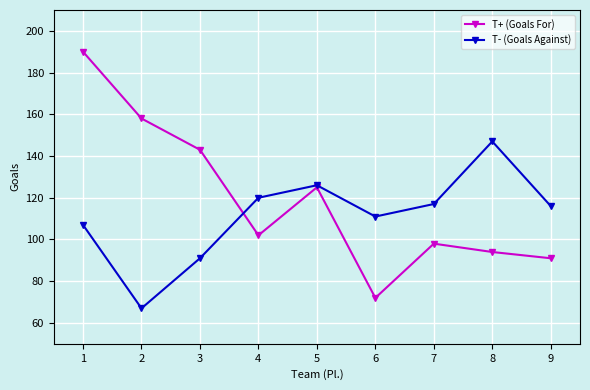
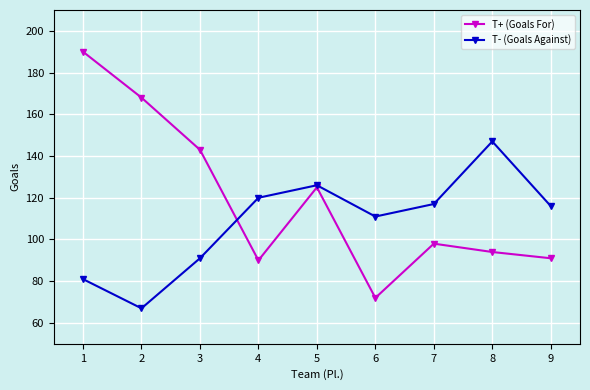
T- (Goals Against), 1: 107 -> 81
T+ (Goals For), 2: 158 -> 168
T+ (Goals For), 4: 102 -> 90
